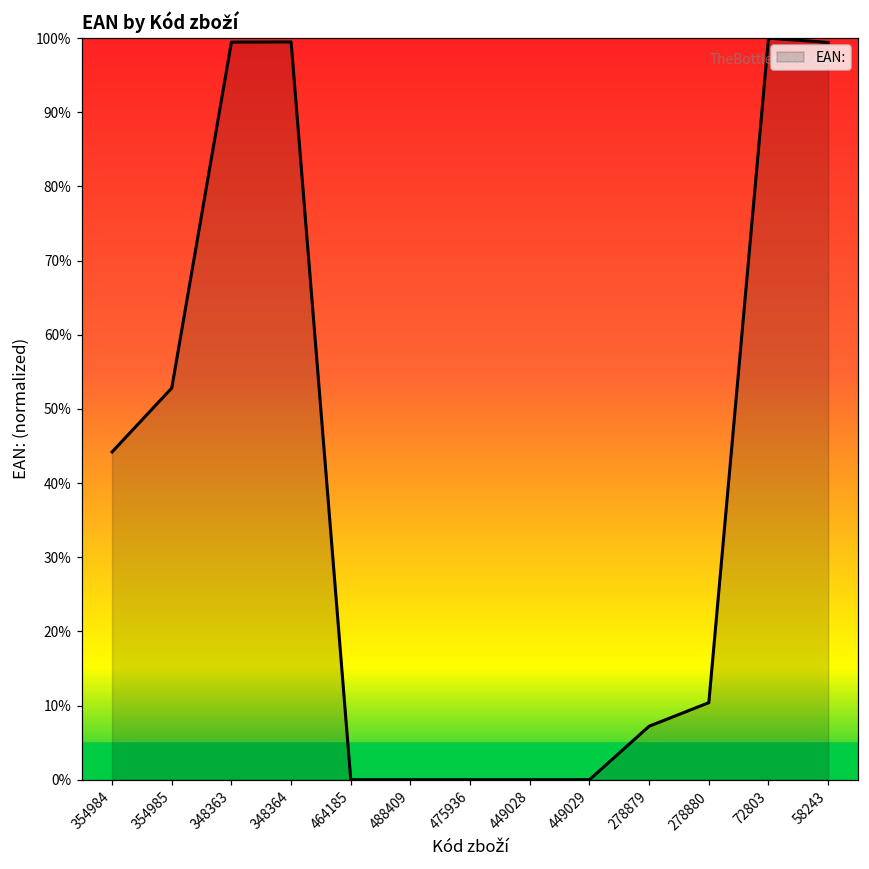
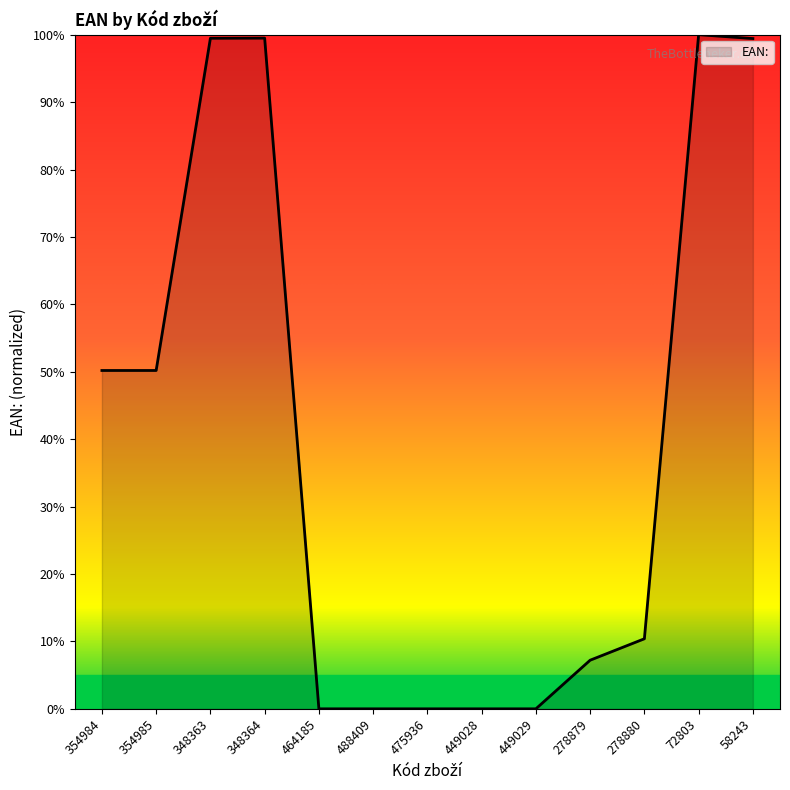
354984: 44% -> 50%
354985: 53% -> 50%
